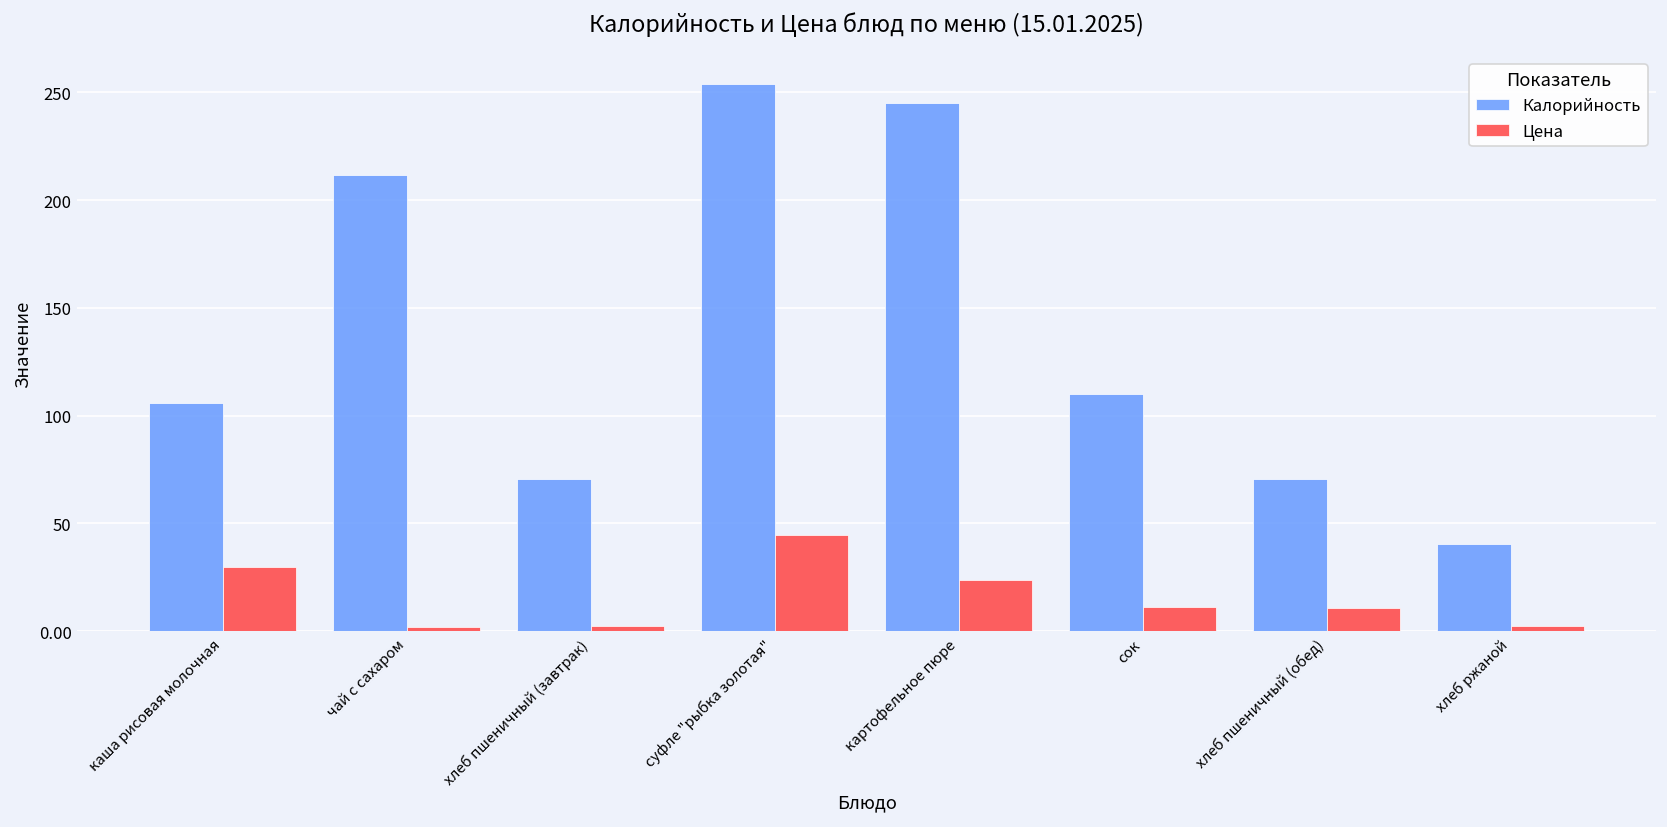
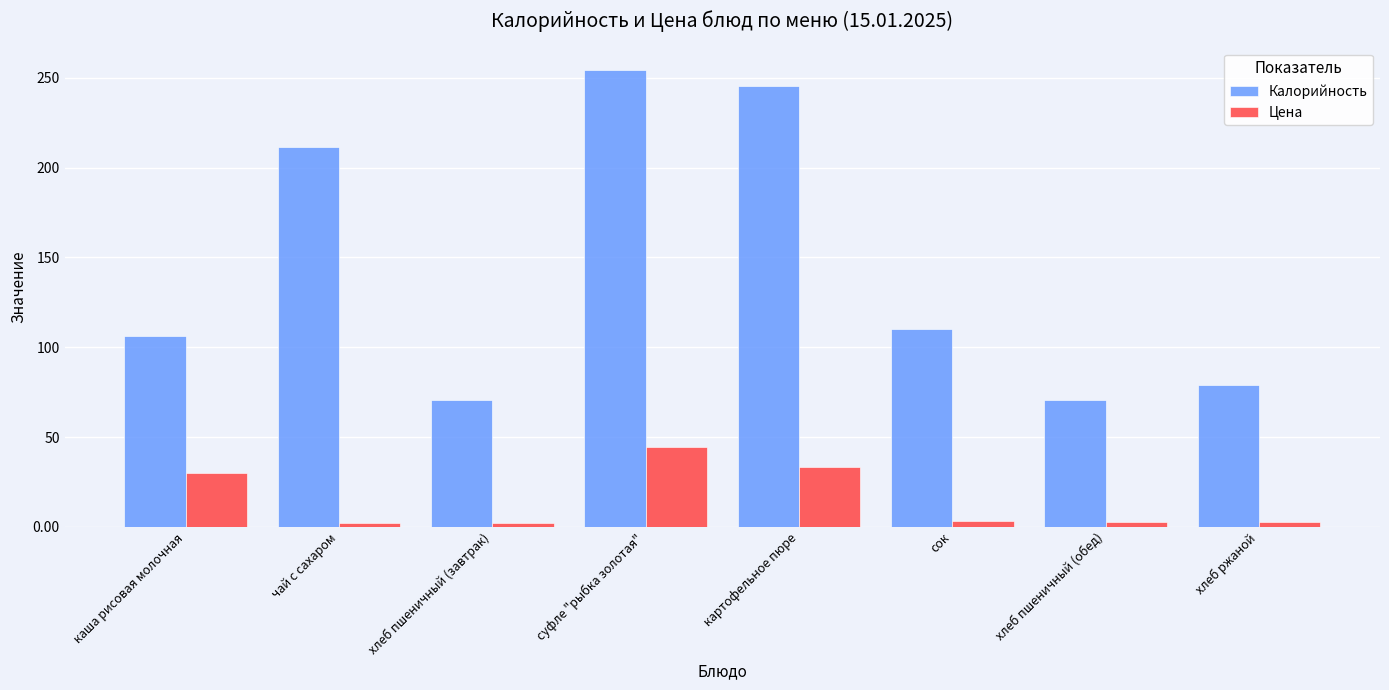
Цена, картофельное пюре: 24 -> 33
Цена, сок: 11 -> 3
Цена, хлеб пшеничный (обед): 11 -> 3
Калорийность, хлеб ржаной: 40 -> 79
